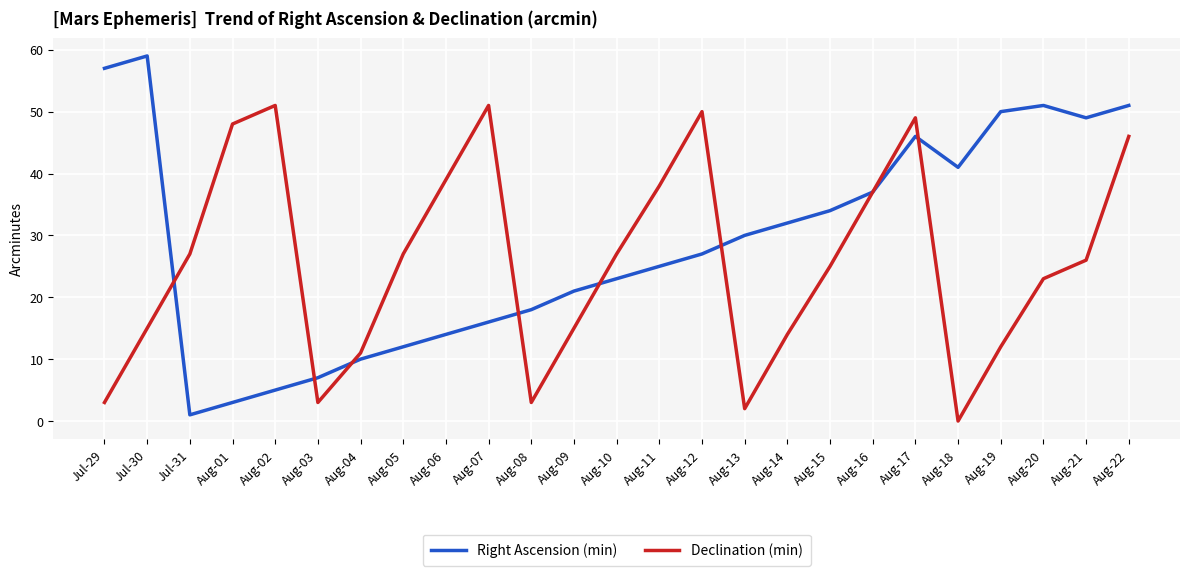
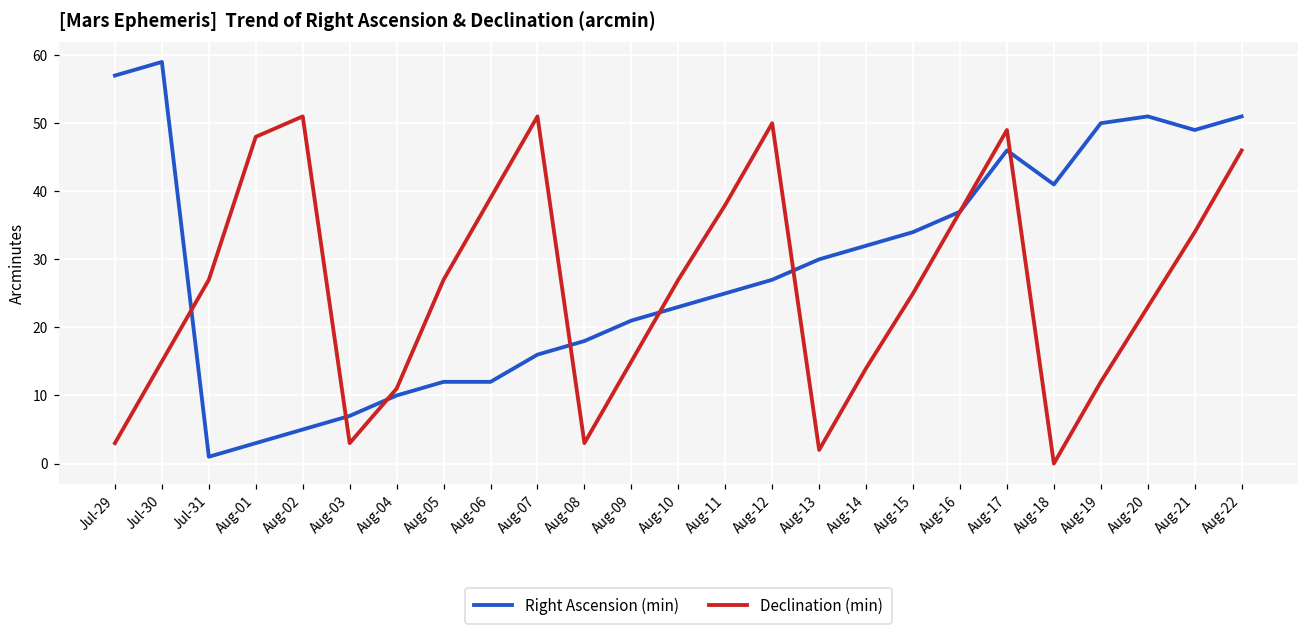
Right Ascension (min), Aug-06: 14 -> 12
Declination (min), Aug-21: 26 -> 34
